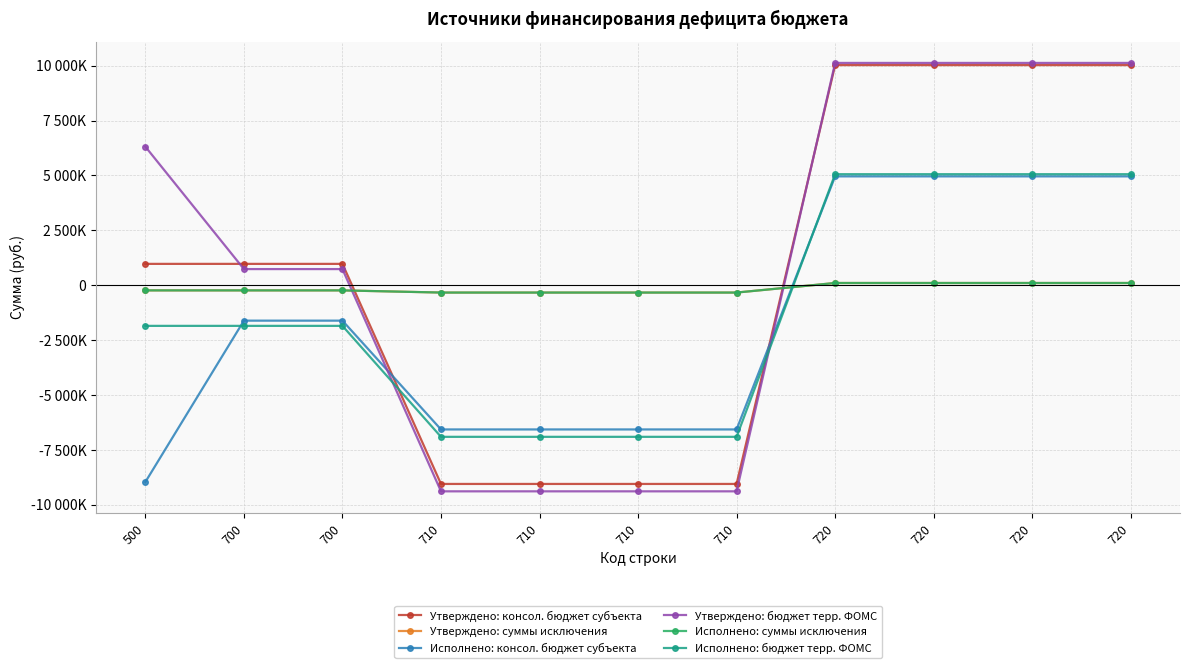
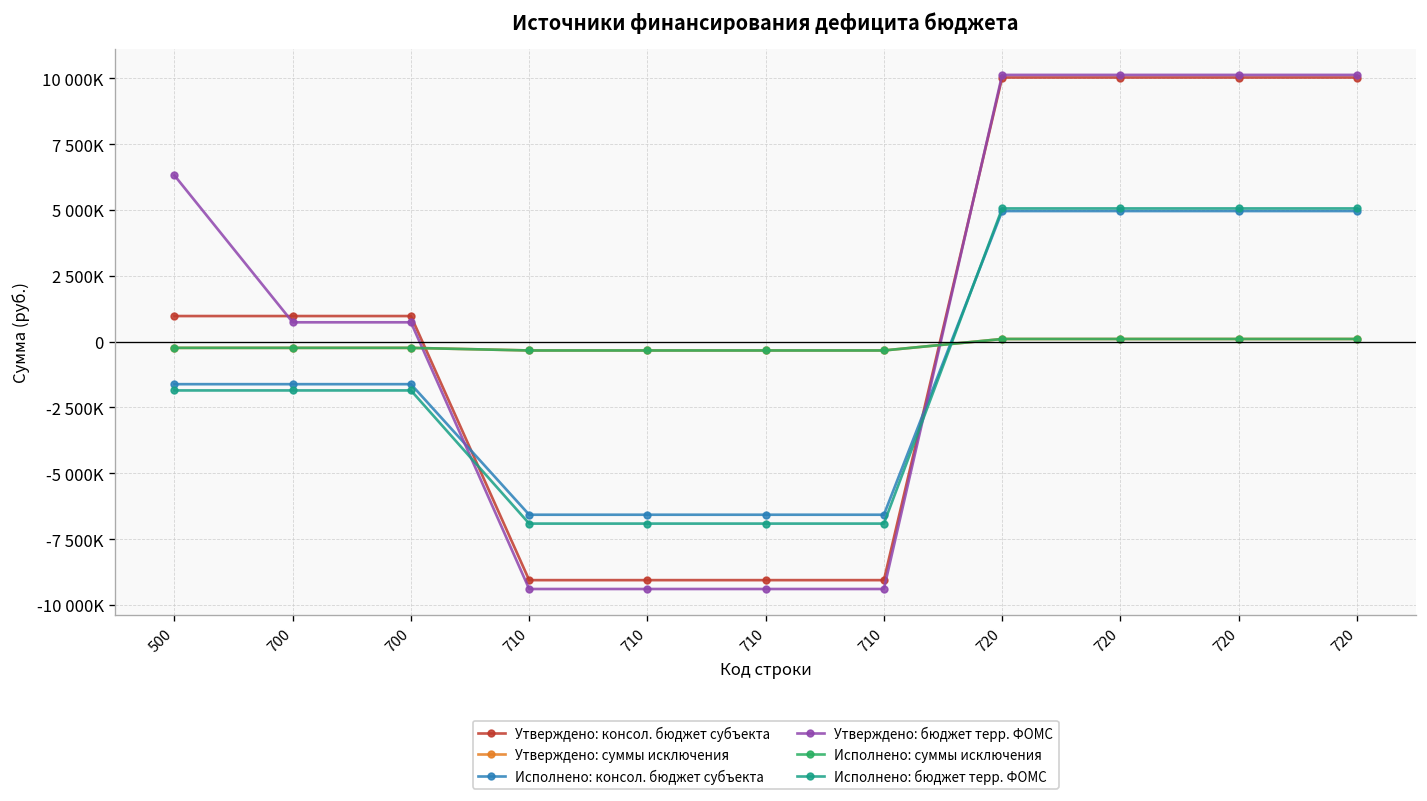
Исполнено: консол. бюджет субъекта, 500: -9000000 -> -1600000
